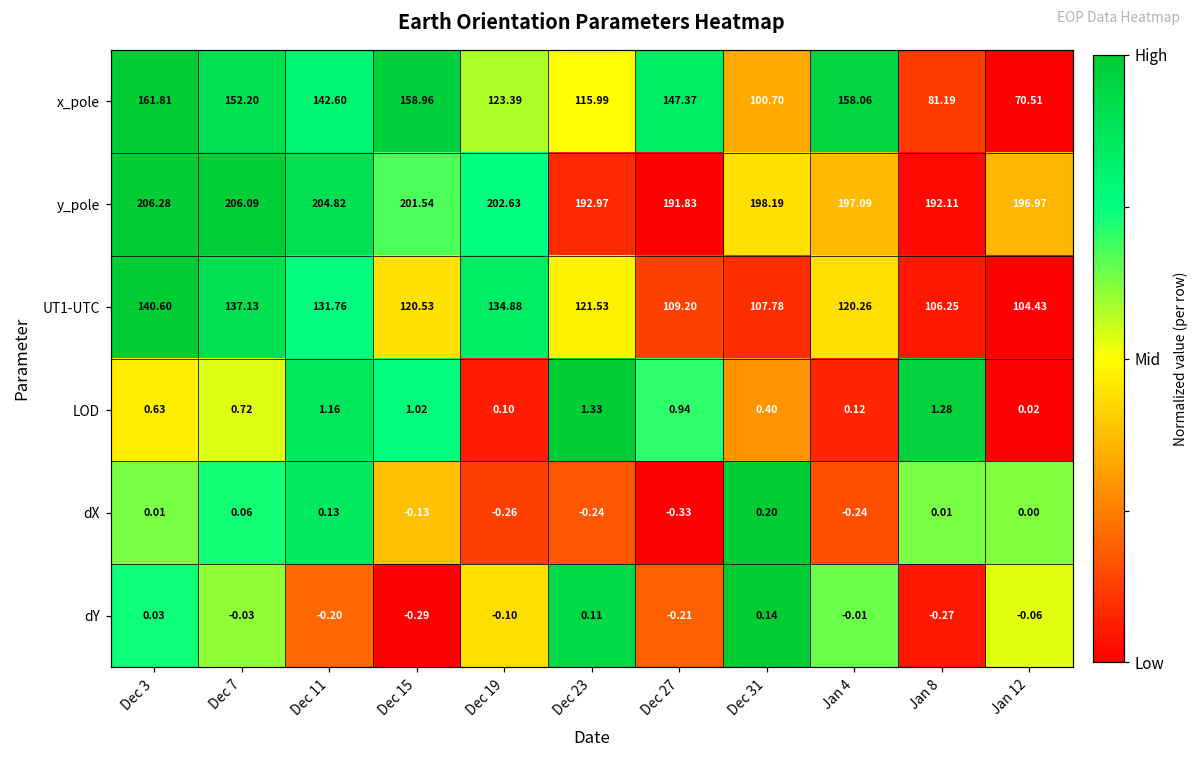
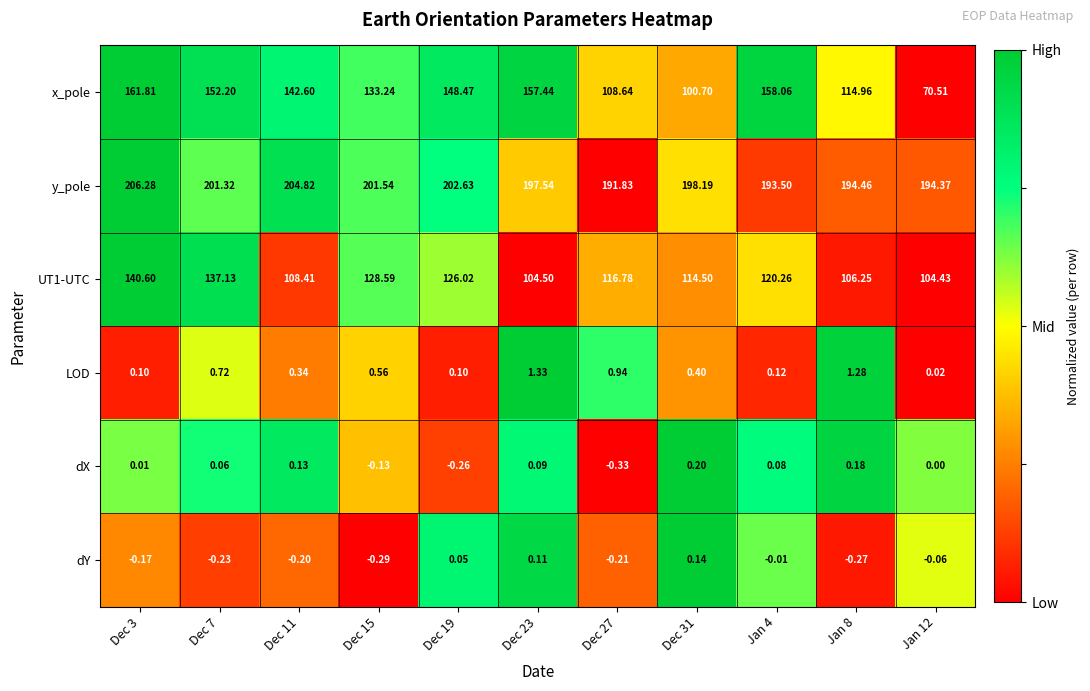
x_pole, Dec 15: 158.96 -> 133.24
x_pole, Dec 19: 123.39 -> 148.47
x_pole, Dec 23: 115.99 -> 157.44
x_pole, Dec 27: 147.37 -> 108.64
x_pole, Jan 8: 81.19 -> 114.96
y_pole, Dec 7: 206.09 -> 201.32
y_pole, Dec 23: 192.97 -> 197.54
y_pole, Jan 4: 197.09 -> 193.50
y_pole, Jan 8: 192.11 -> 194.46
y_pole, Jan 12: 196.97 -> 194.37
UT1-UTC, Dec 11: 131.76 -> 108.41
UT1-UTC, Dec 15: 120.53 -> 128.59
UT1-UTC, Dec 19: 134.88 -> 126.02
UT1-UTC, Dec 23: 121.53 -> 104.50
UT1-UTC, Dec 27: 109.20 -> 116.78
UT1-UTC, Dec 31: 107.78 -> 114.50
LOD, Dec 3: 0.63 -> 0.10
LOD, Dec 11: 1.16 -> 0.34
LOD, Dec 15: 1.02 -> 0.56
dX, Dec 23: -0.24 -> 0.09
dX, Jan 4: -0.24 -> 0.08
dX, Jan 8: 0.01 -> 0.18
dY, Dec 3: 0.03 -> -0.17
dY, Dec 7: -0.03 -> -0.23
dY, Dec 19: -0.10 -> 0.05
